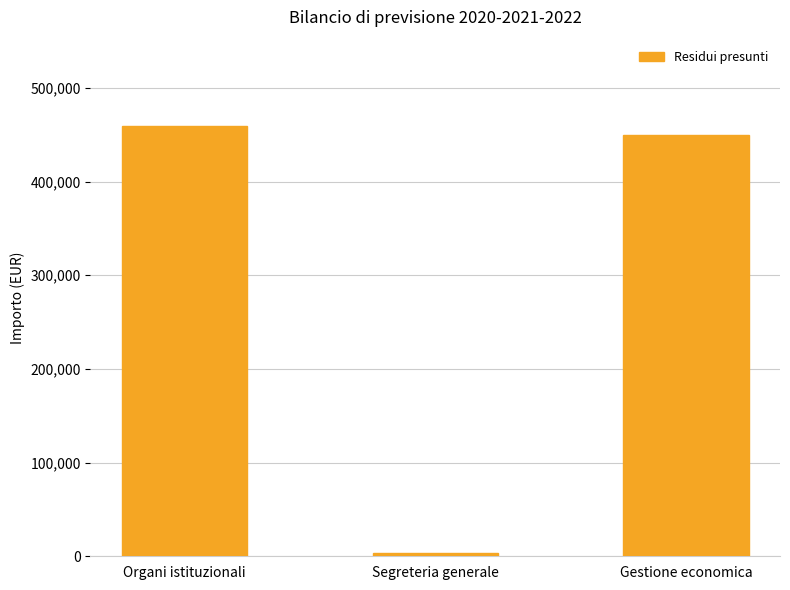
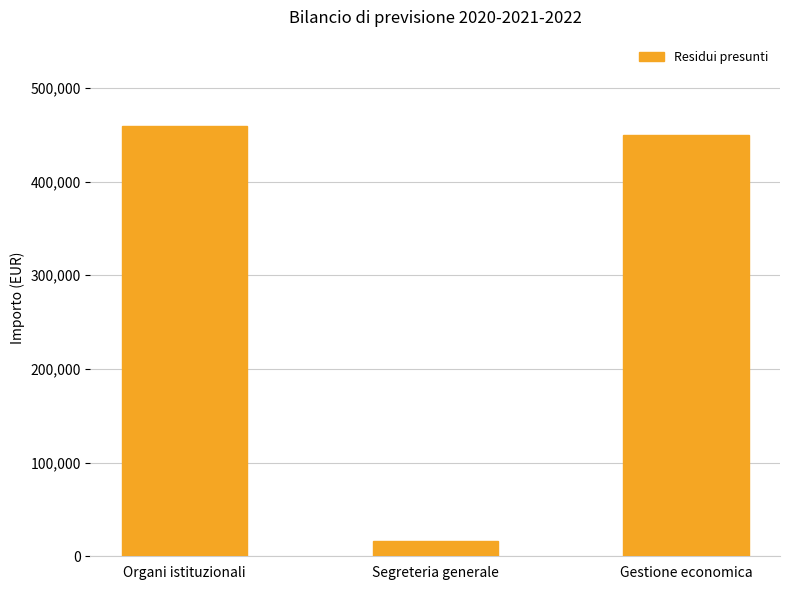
Segreteria generale: 0 -> 20,000
